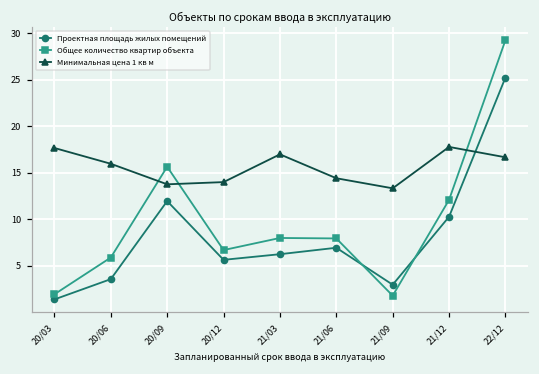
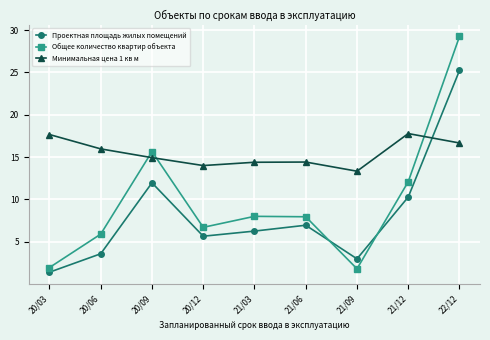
Минимальная цена 1 кв м, 20/09: 14 -> 15
Минимальная цена 1 кв м, 21/03: 17 -> 14
